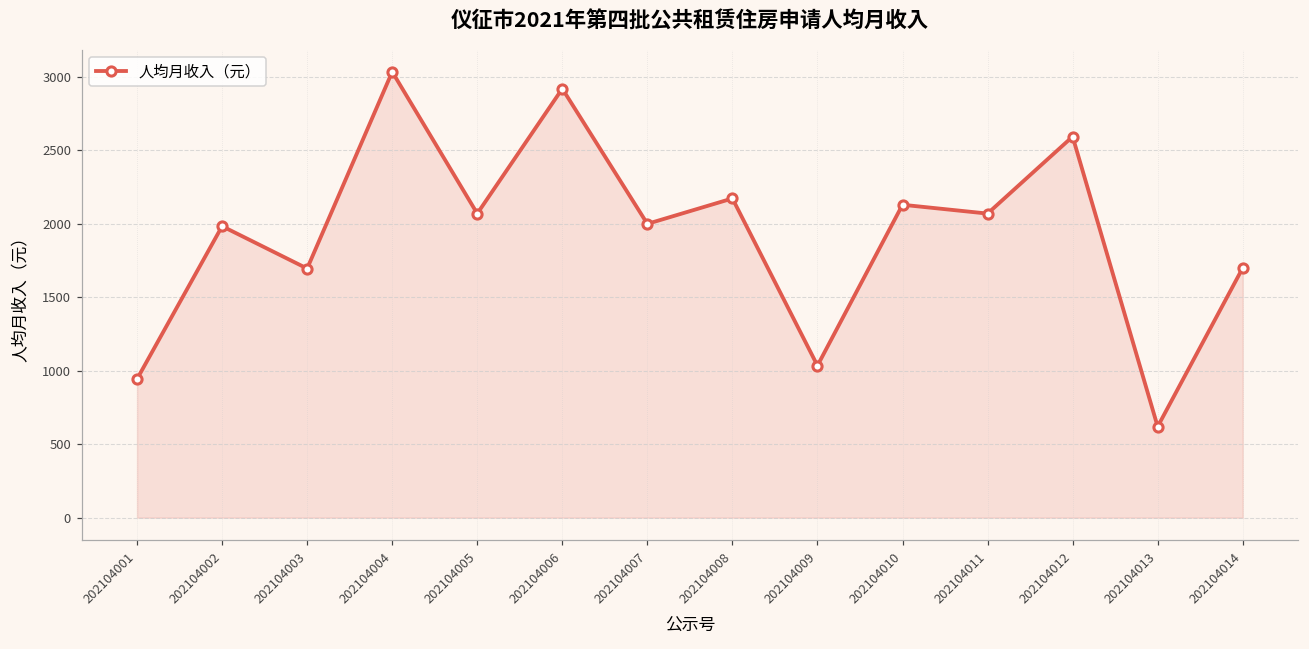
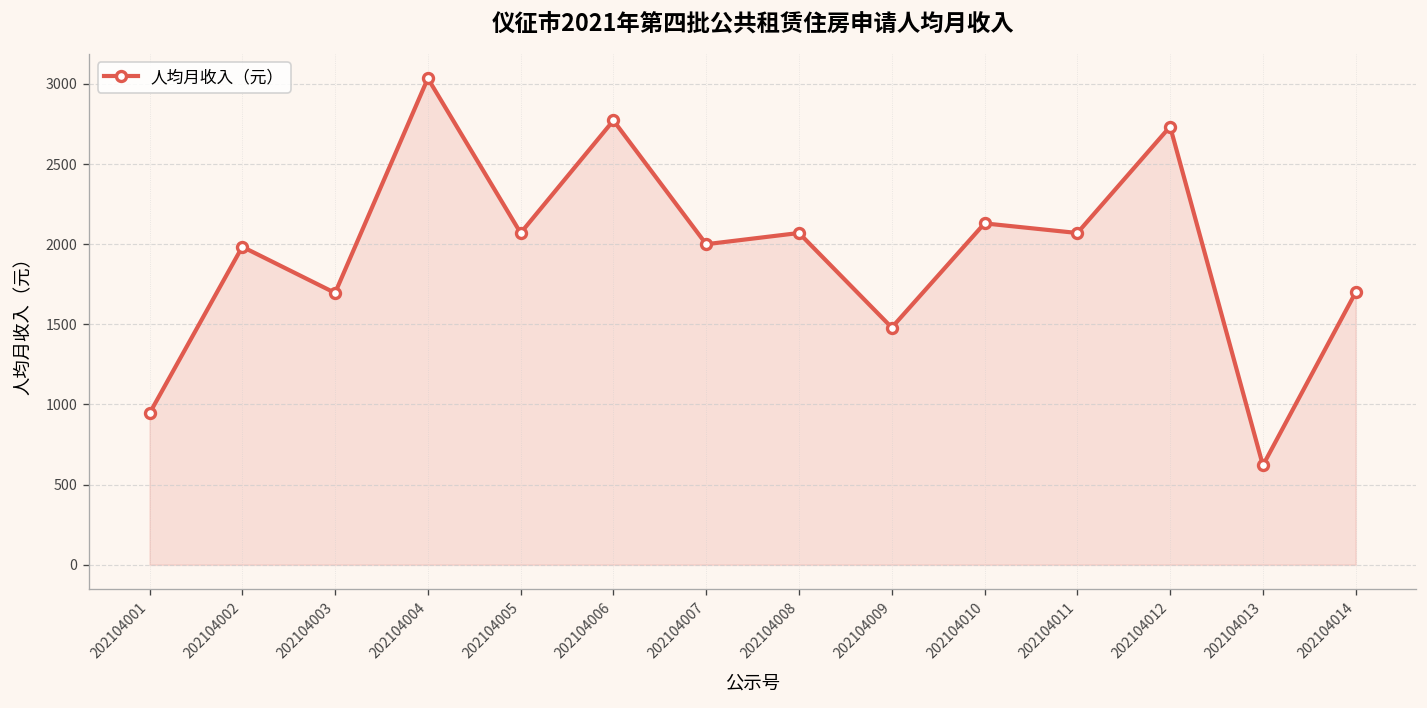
202104006: 2920 -> 2770
202104008: 2170 -> 2070
202104009: 1040 -> 1480
202104012: 2590 -> 2730
